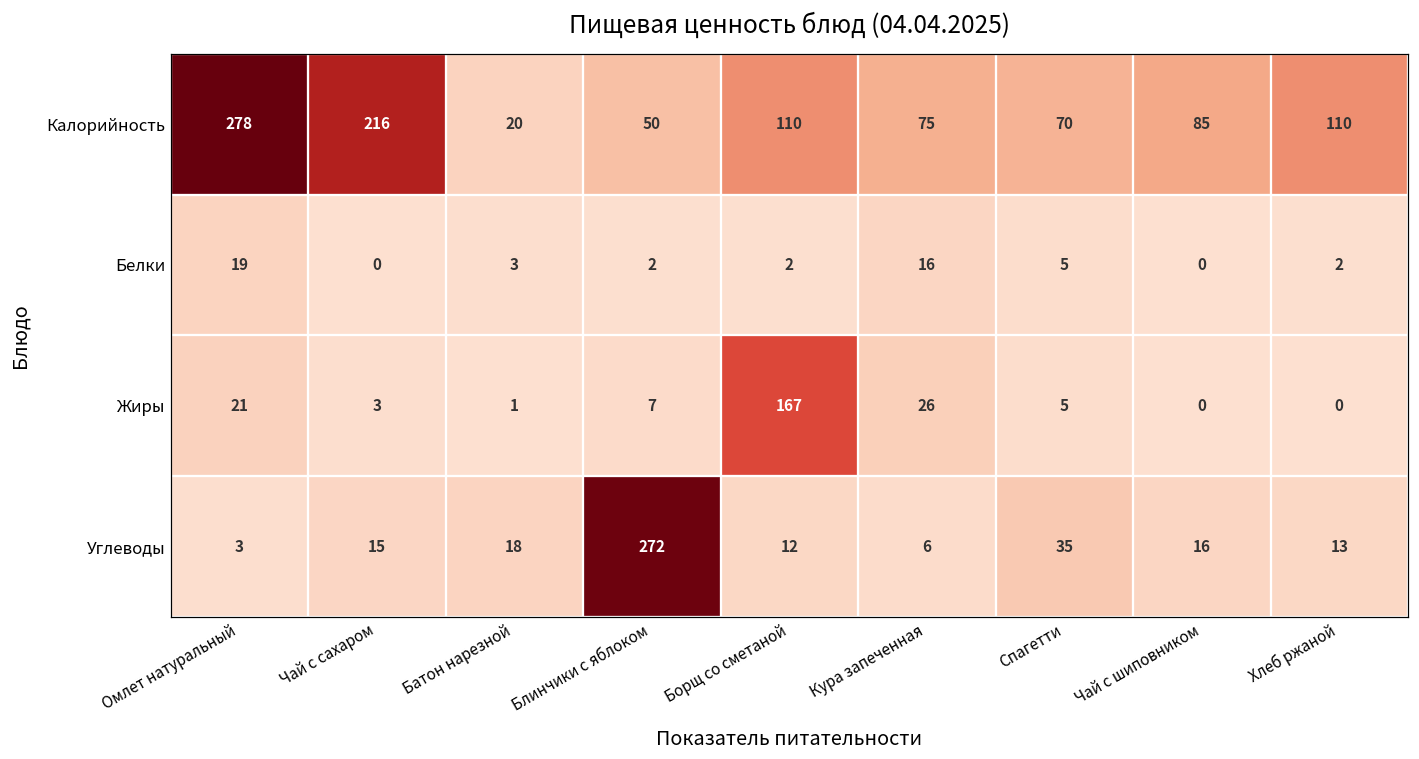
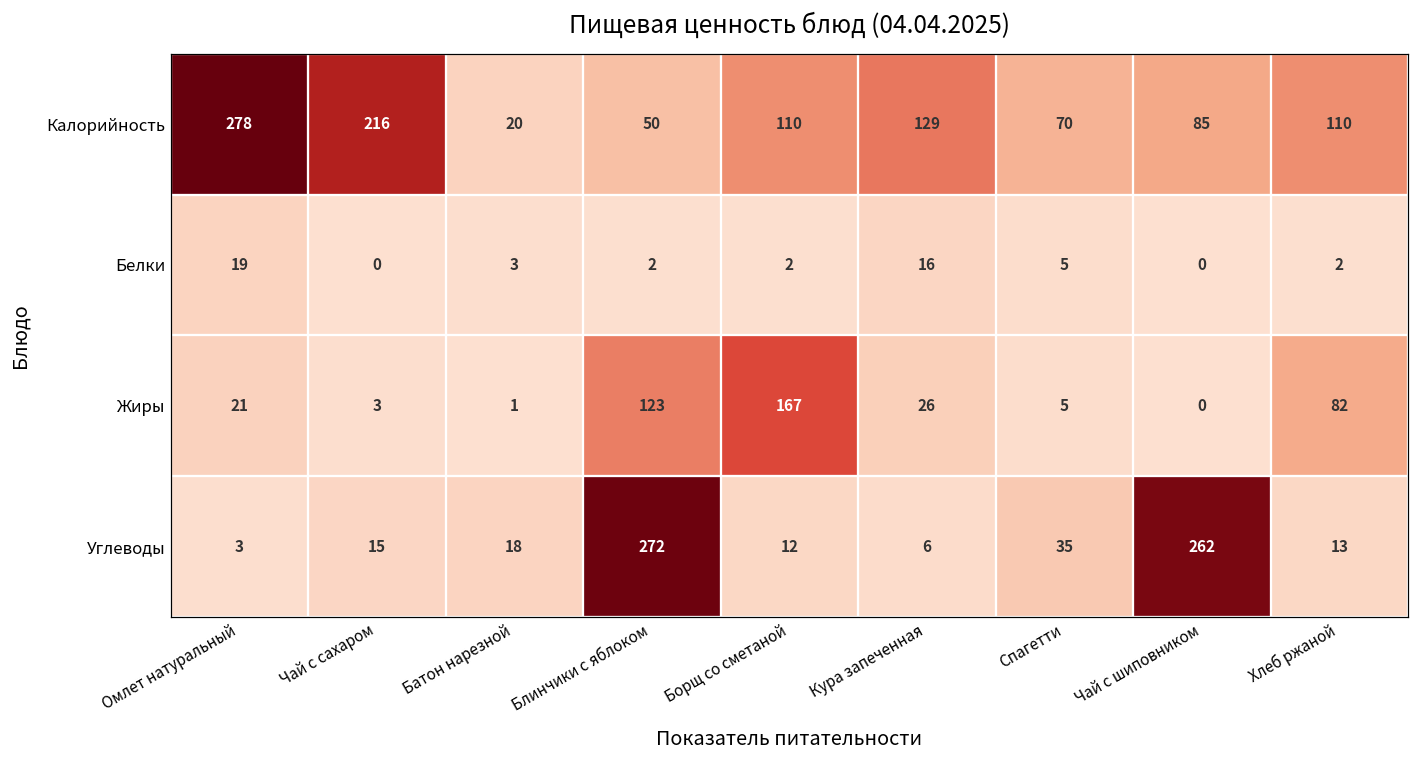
Калорийность, Кура запеченная: 75 -> 129
Жиры, Блинчики с яблоком: 7 -> 123
Жиры, Хлеб ржаной: 0 -> 82
Углеводы, Чай с шиповником: 16 -> 262
